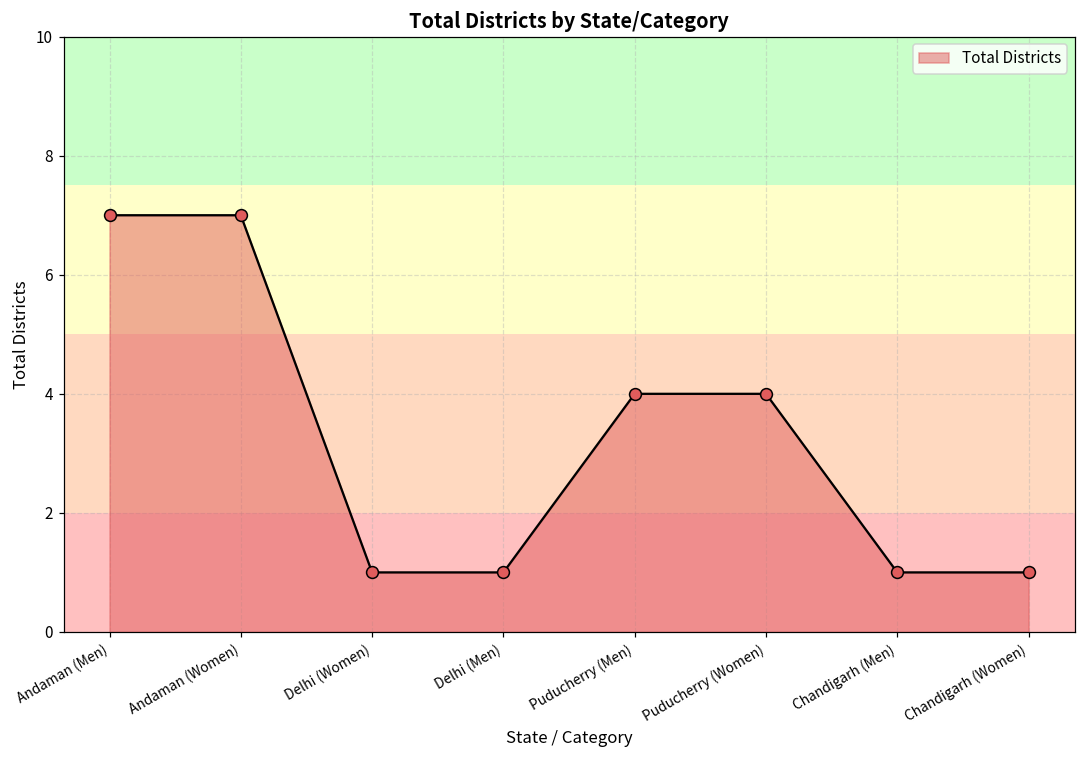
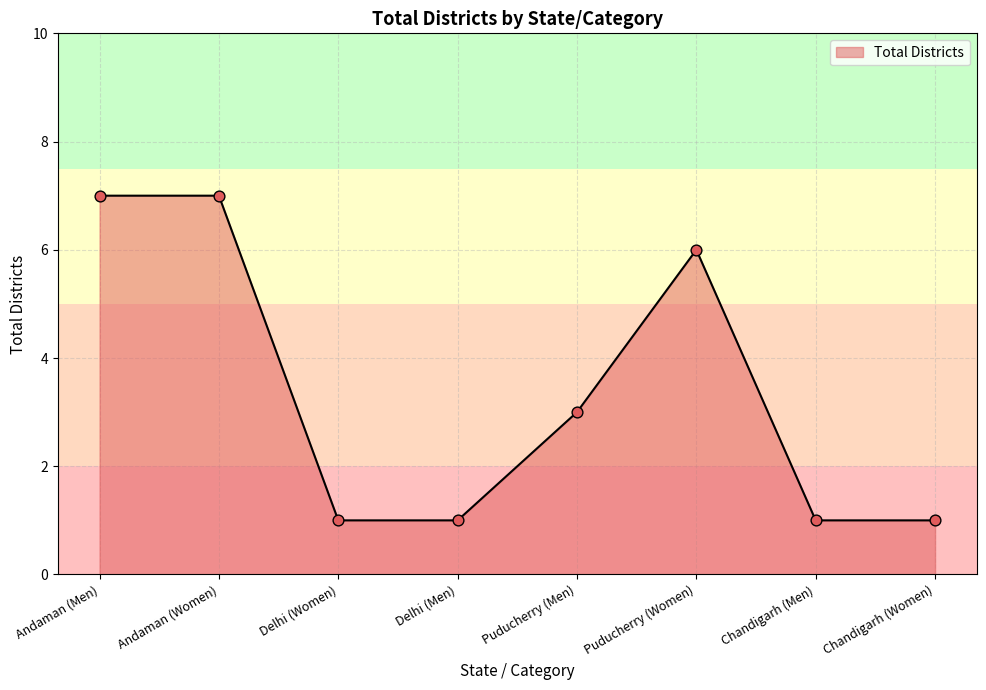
Puducherry (Men): 4 -> 3
Puducherry (Women): 4 -> 6
